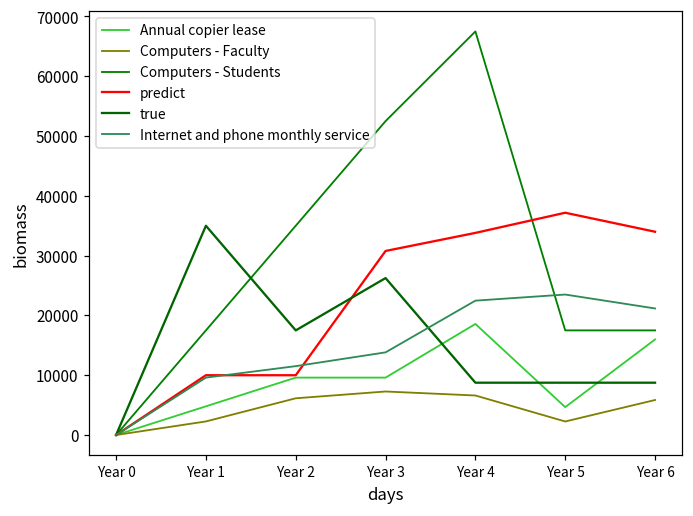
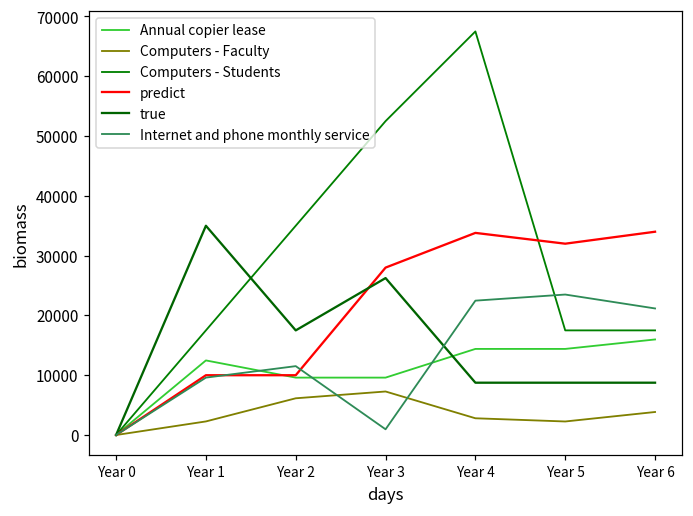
Annual copier lease, Year 1: 5000 -> 12000
predict, Year 3: 31000 -> 28000
Internet and phone monthly service, Year 3: 14000 -> 1000
Annual copier lease, Year 4: 19000 -> 14000
Computers - Faculty, Year 4: 7000 -> 3000
Annual copier lease, Year 5: 5000 -> 14000
predict, Year 5: 37000 -> 32000
Computers - Faculty, Year 6: 6000 -> 4000
